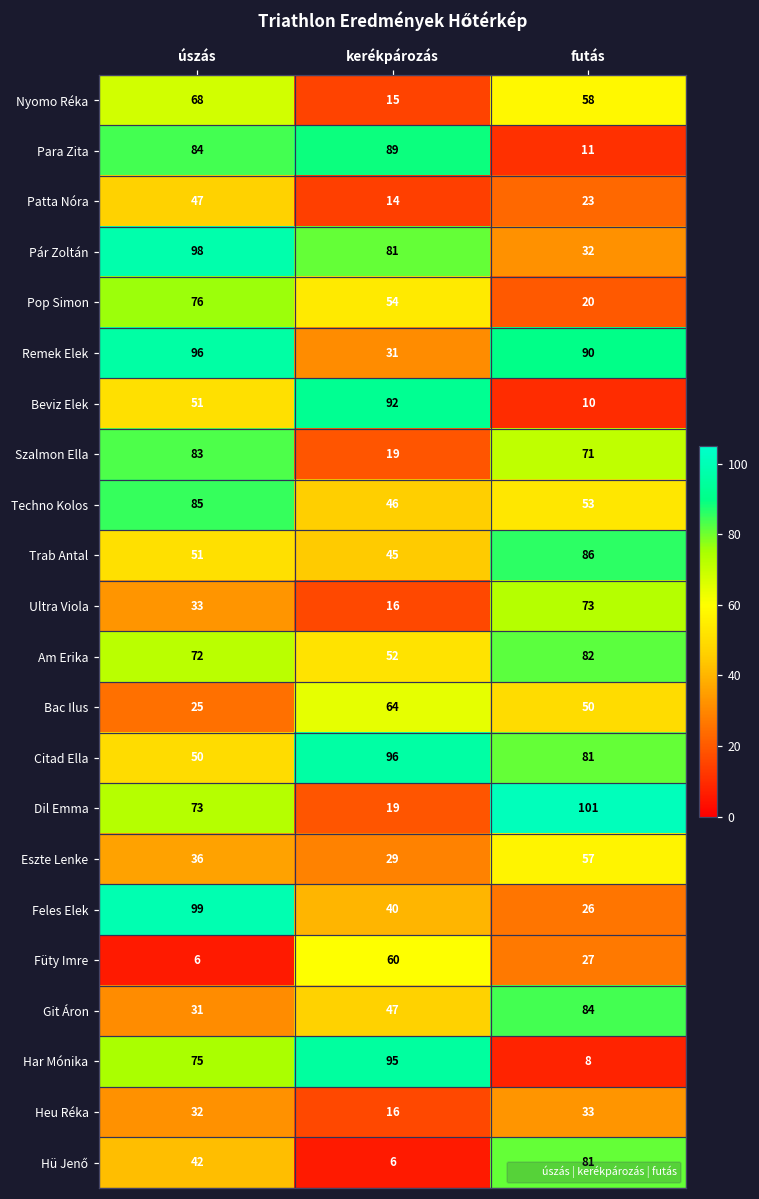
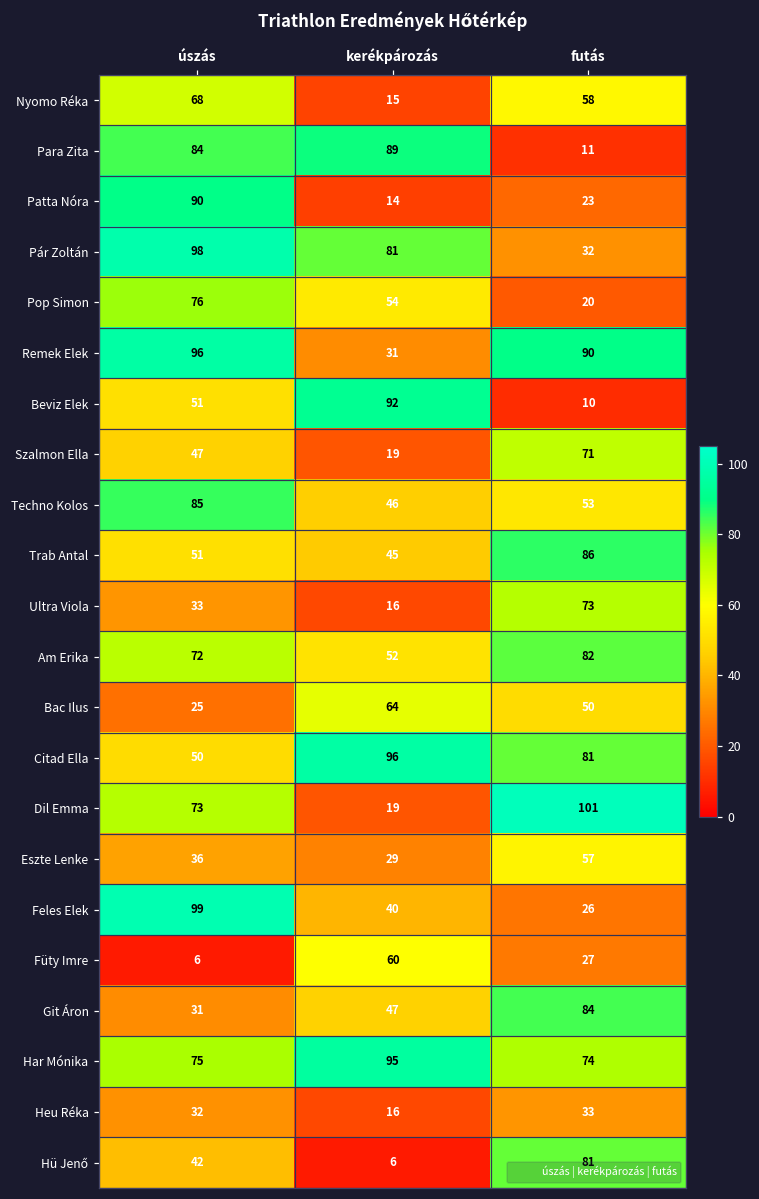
Patta Nóra, úszás: 47 -> 90
Szalmon Ella, úszás: 83 -> 47
Har Mónika, futás: 8 -> 74
